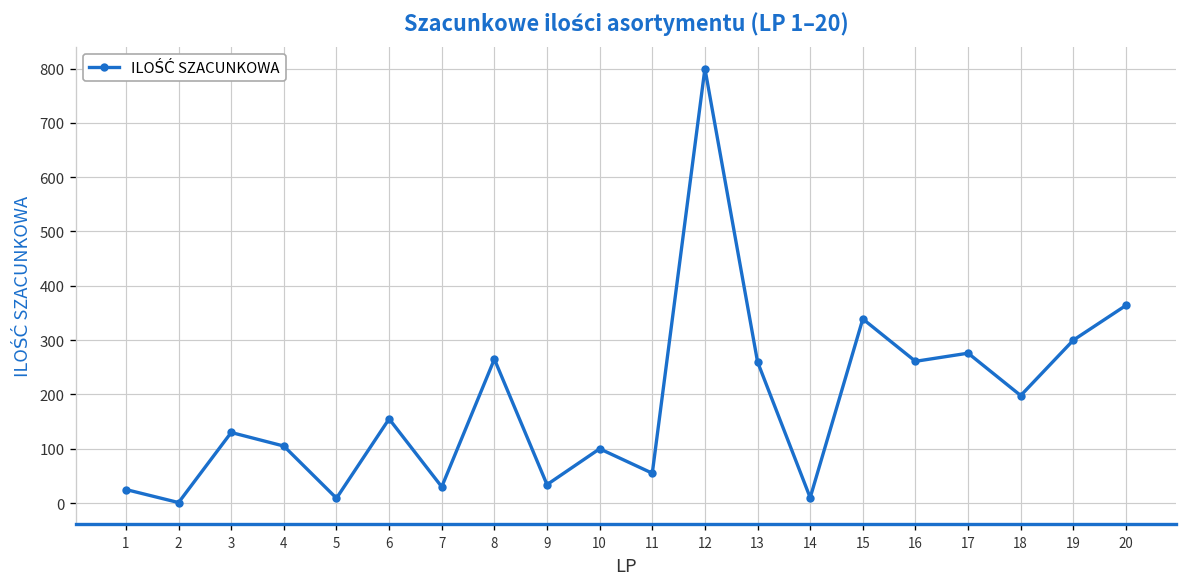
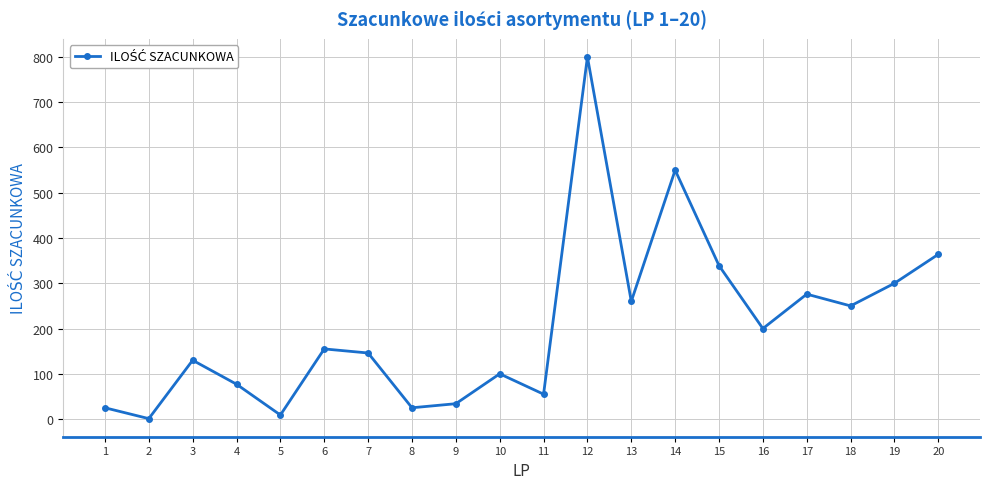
4: 110 -> 80
7: 30 -> 150
8: 270 -> 30
14: 10 -> 550
16: 260 -> 200
18: 200 -> 250
